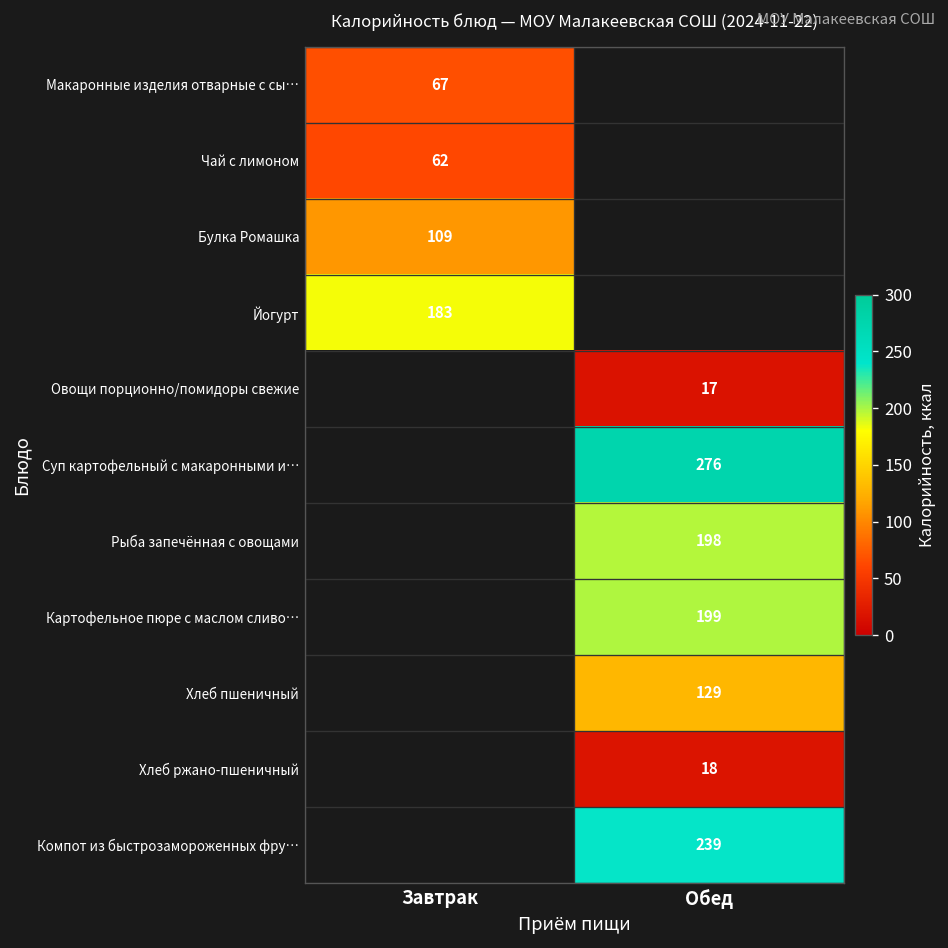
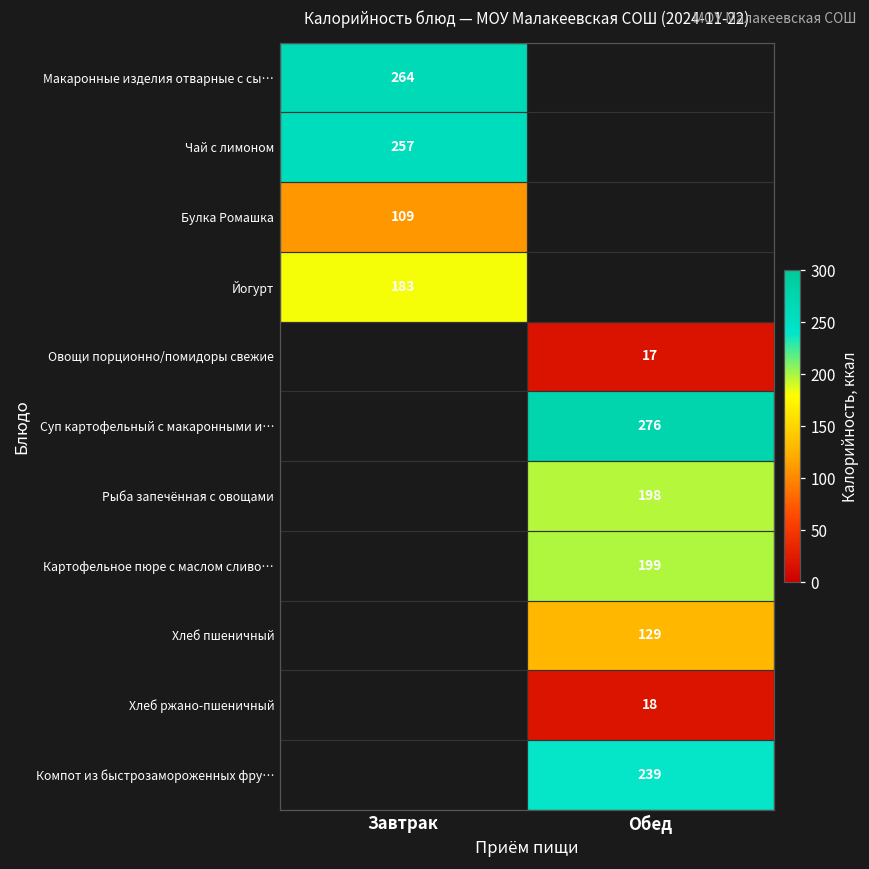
Макаронные изделия отварные с сы…, Завтрак: 67 -> 264
Чай с лимоном, Завтрак: 62 -> 257
